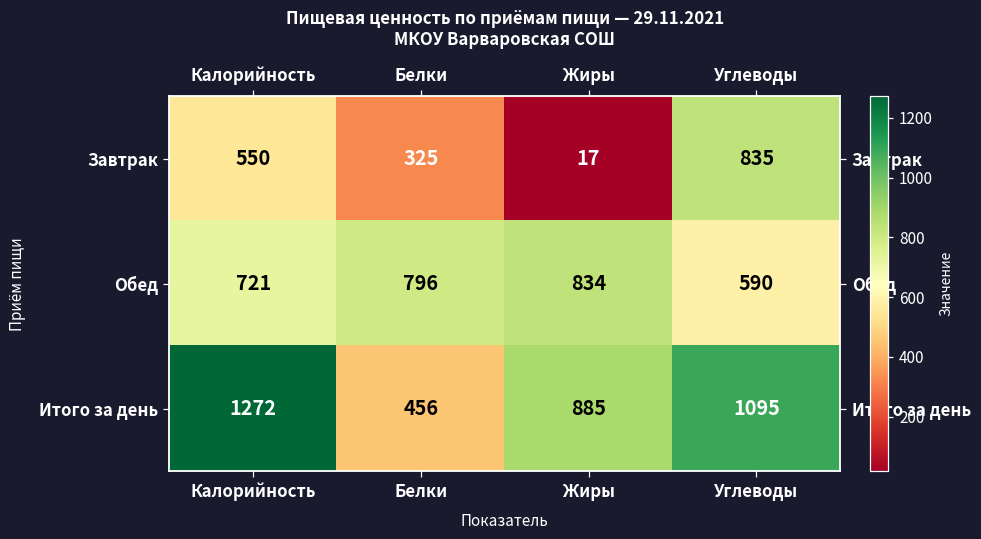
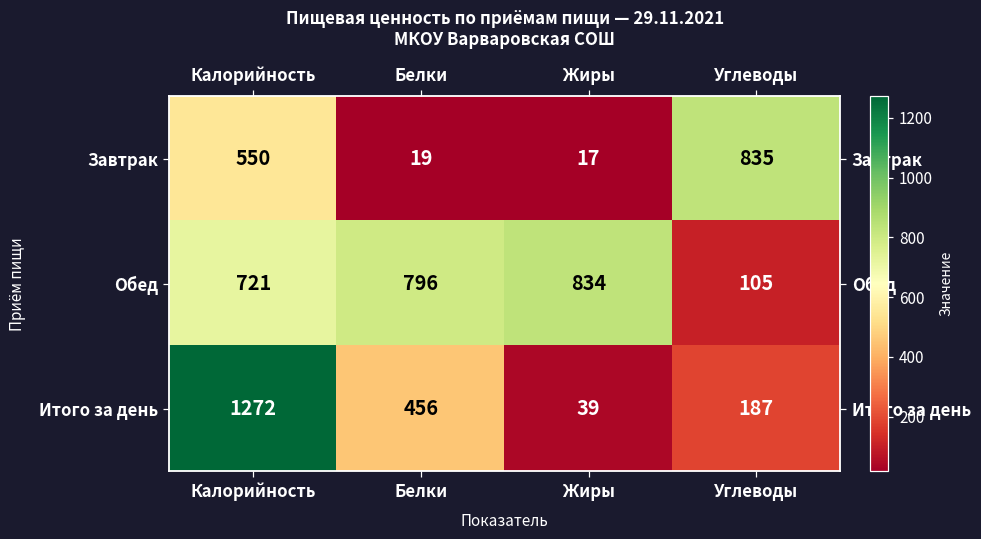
Завтрак, Белки: 325 -> 19
Обед, Углеводы: 590 -> 105
Итого за день, Жиры: 885 -> 39
Итого за день, Углеводы: 1095 -> 187
